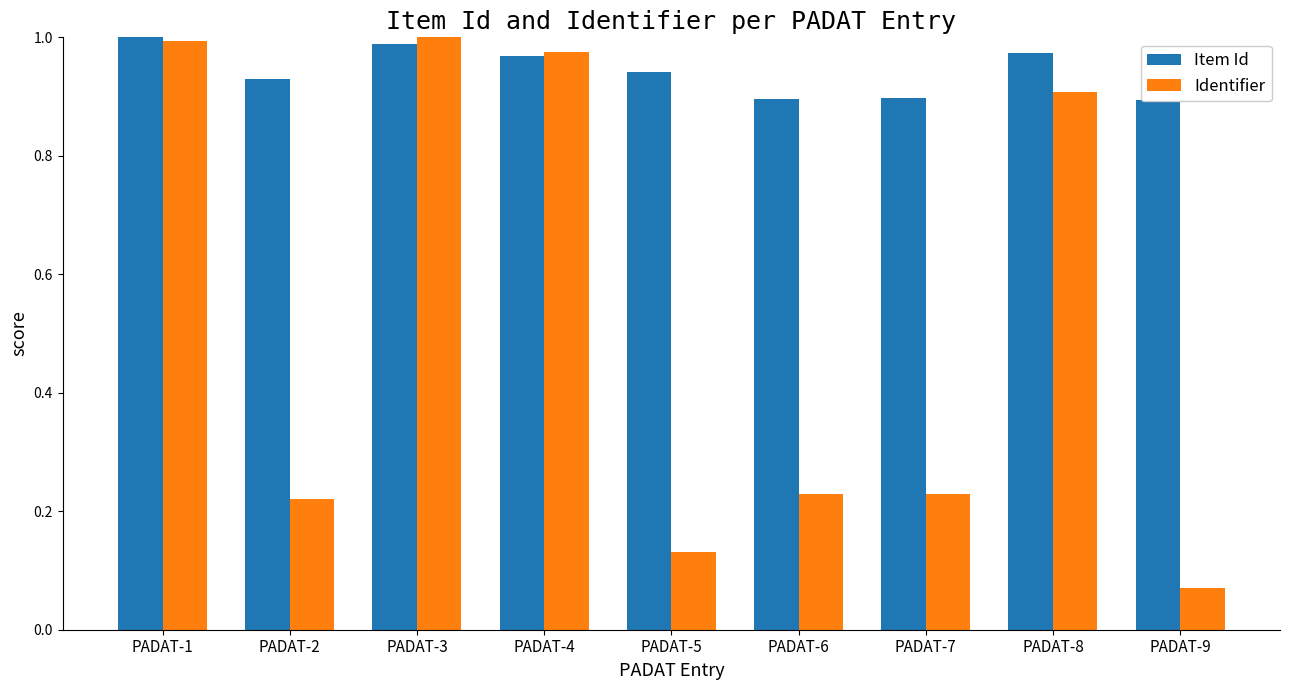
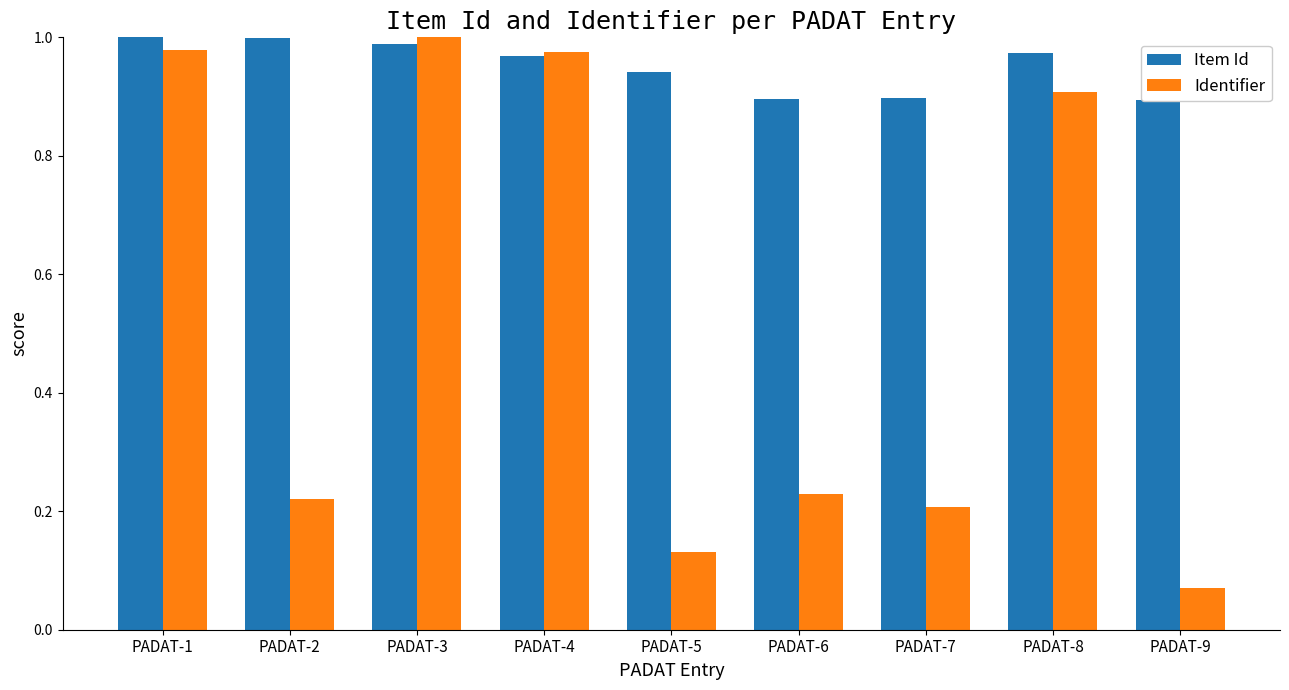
Identifier, PADAT-1: 0.99 -> 0.98
Item Id, PADAT-2: 0.93 -> 1.00
Identifier, PADAT-7: 0.23 -> 0.21
